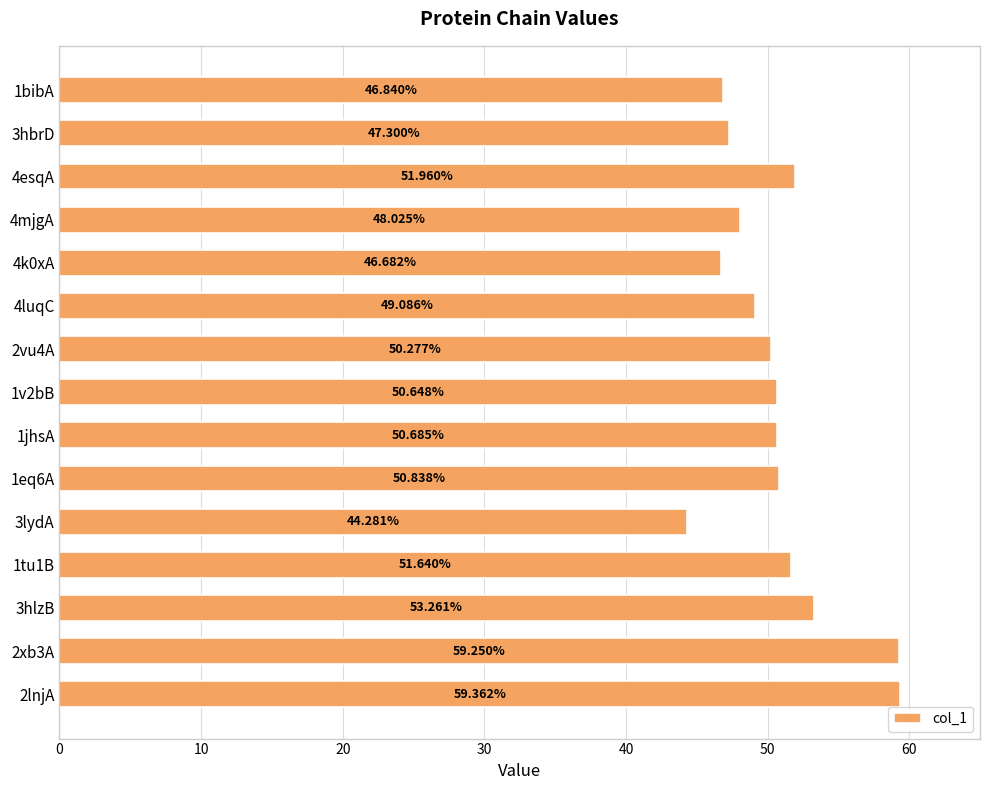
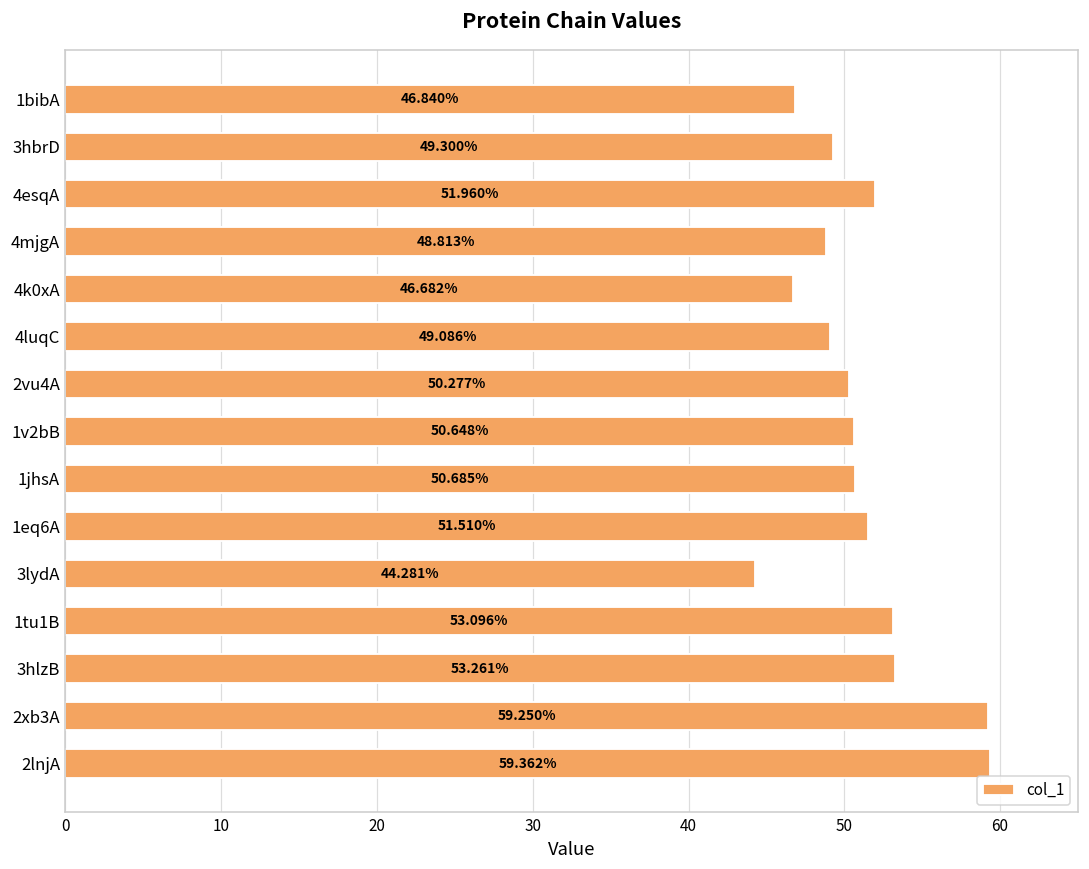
3hbrD: 47.300% -> 49.300%
4mjgA: 48.025% -> 48.813%
1eq6A: 50.838% -> 51.510%
1tu1B: 51.640% -> 53.096%
